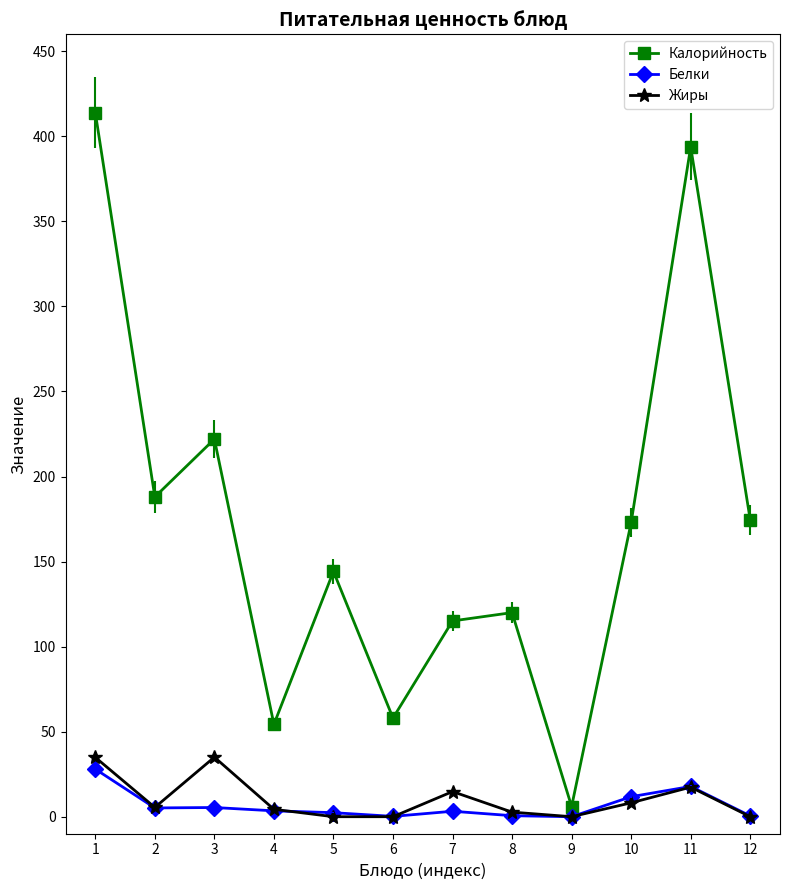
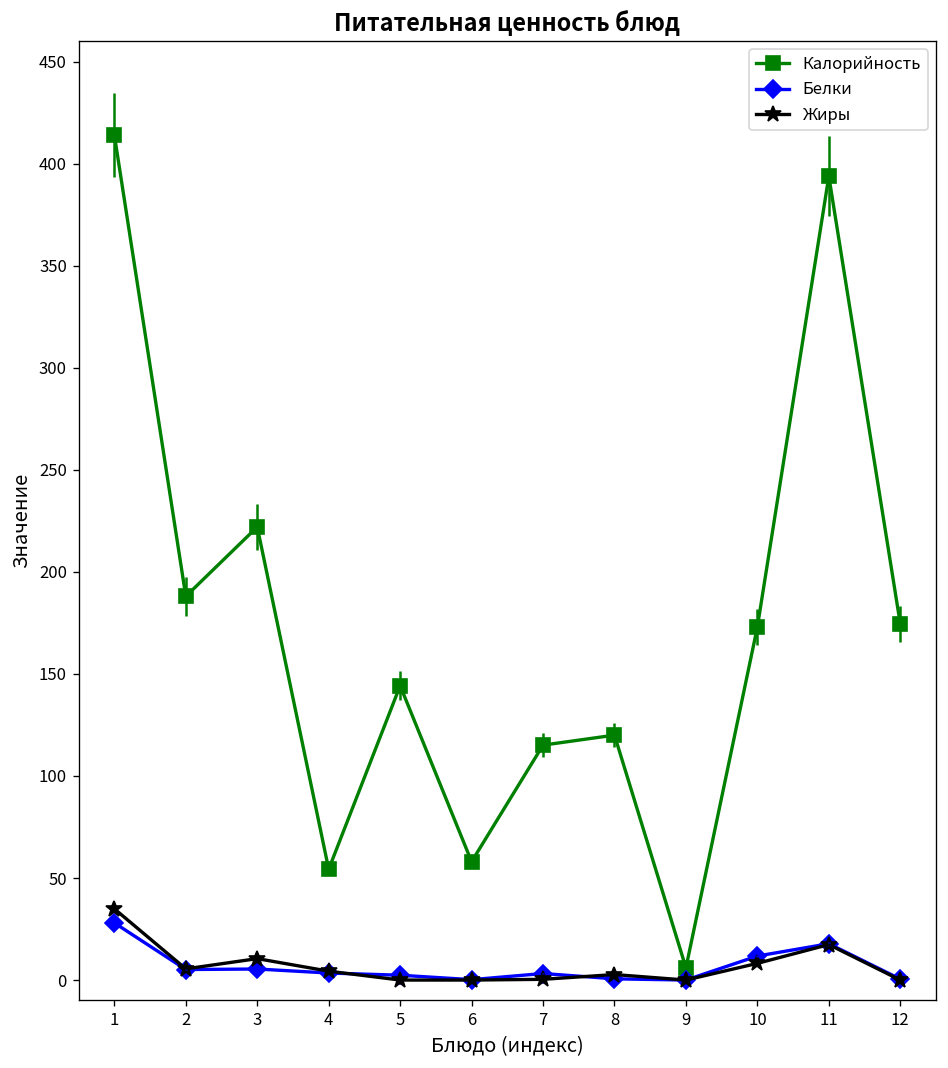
Жиры, 3: 35 -> 11
Жиры, 7: 15 -> 0
